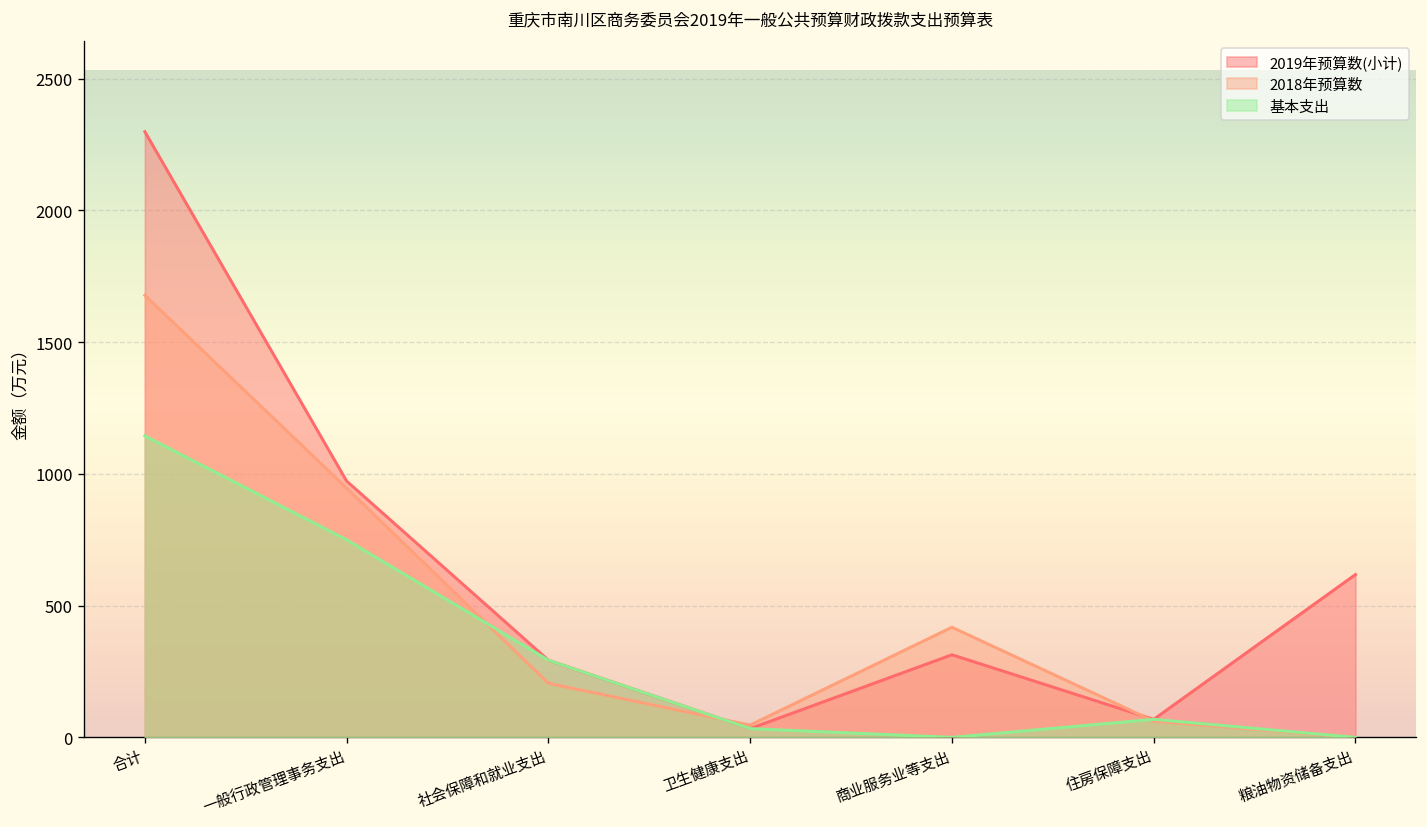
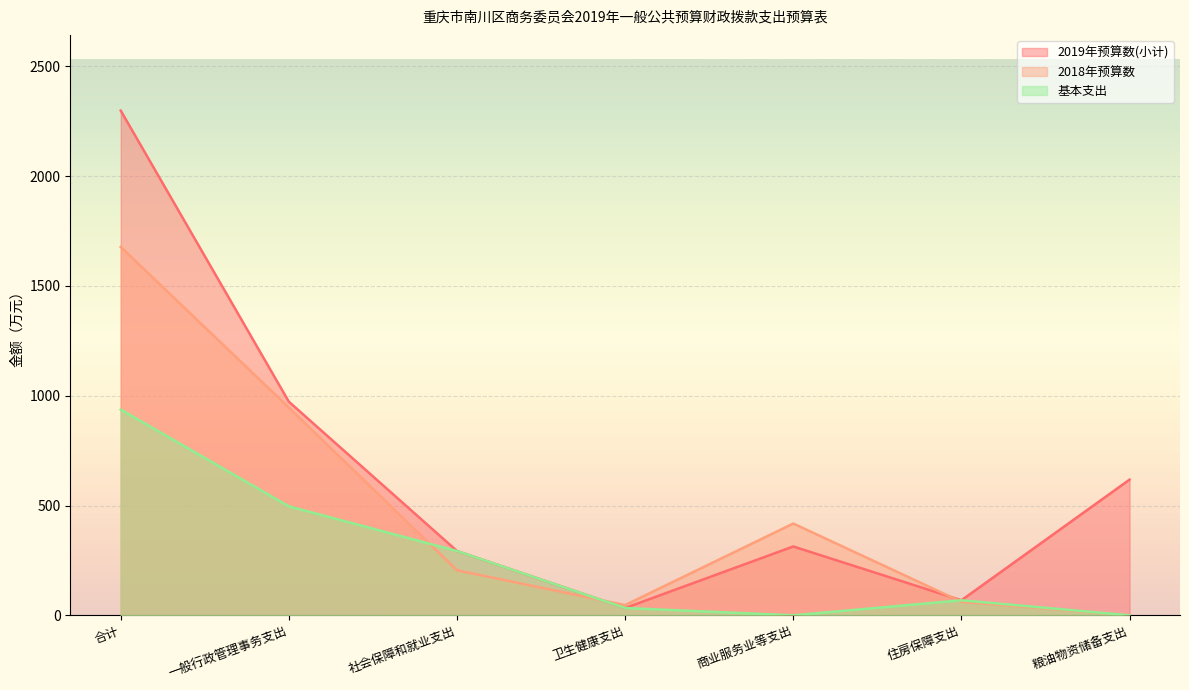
基本支出, 合计: 1140 -> 940
基本支出, 一般行政管理事务支出: 750 -> 500
